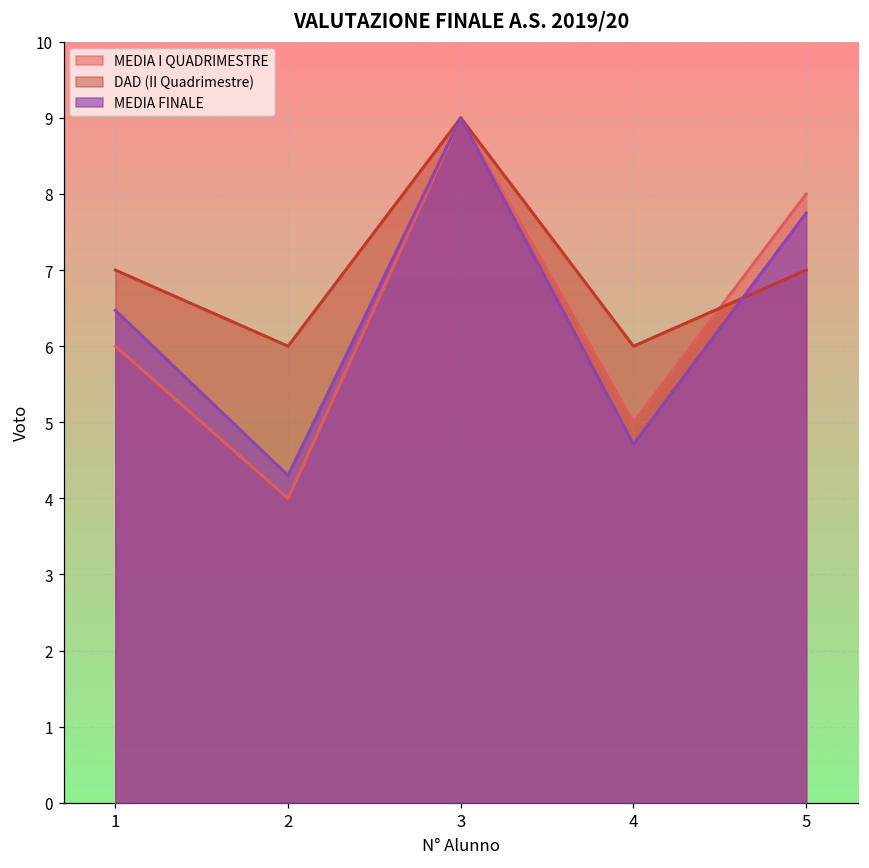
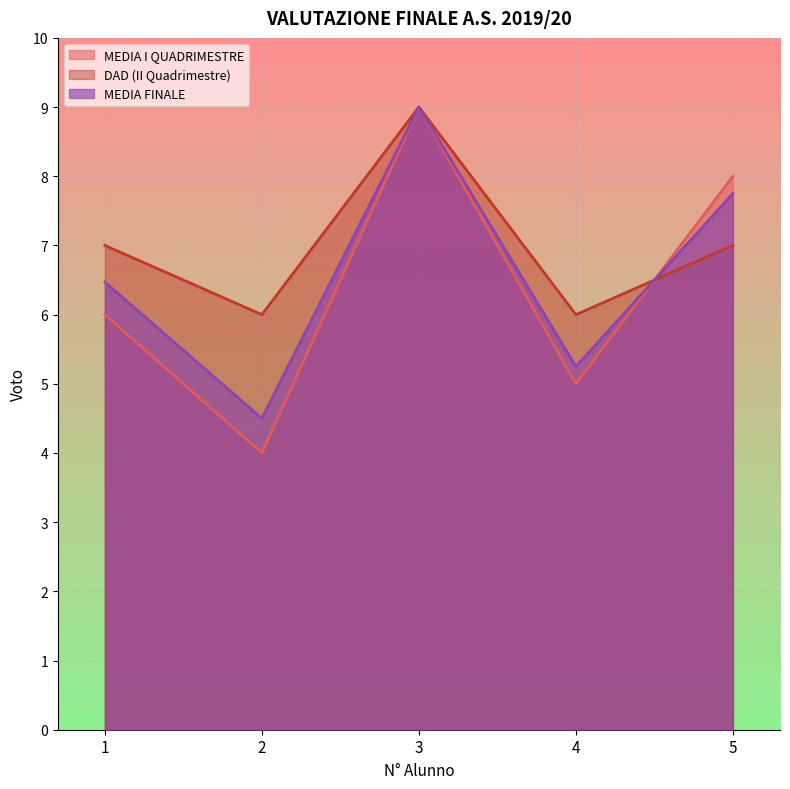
MEDIA FINALE, 2: 4.3 -> 4.5
MEDIA FINALE, 4: 4.7 -> 5.3
